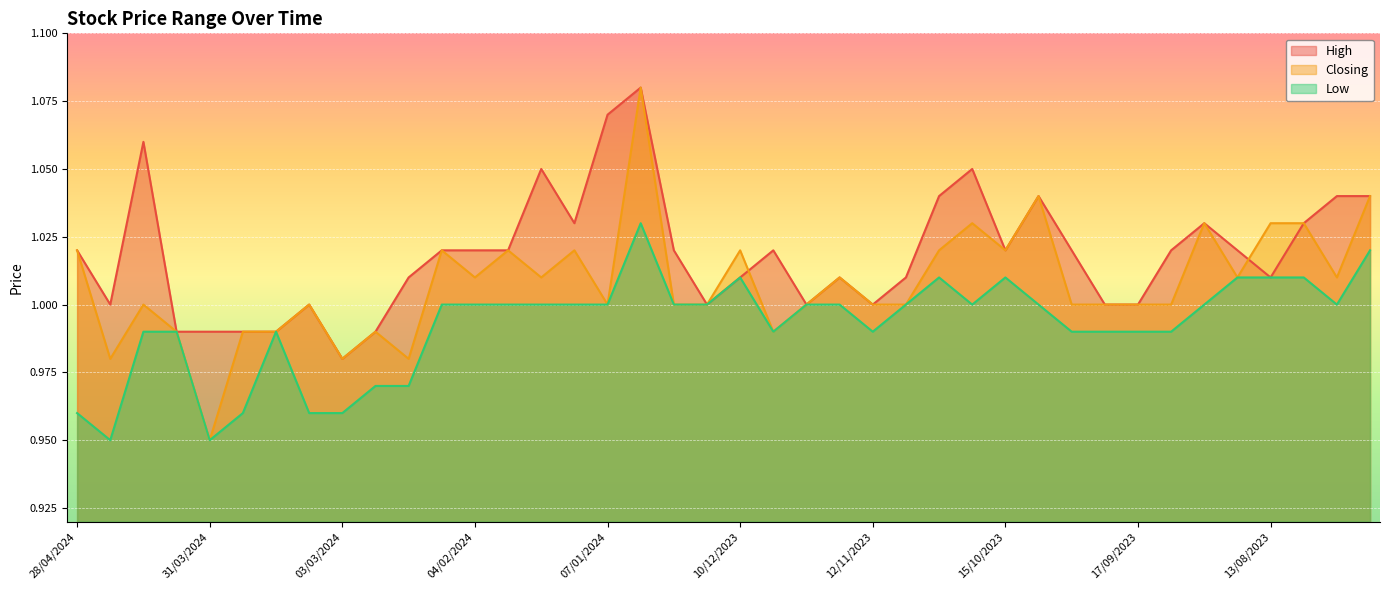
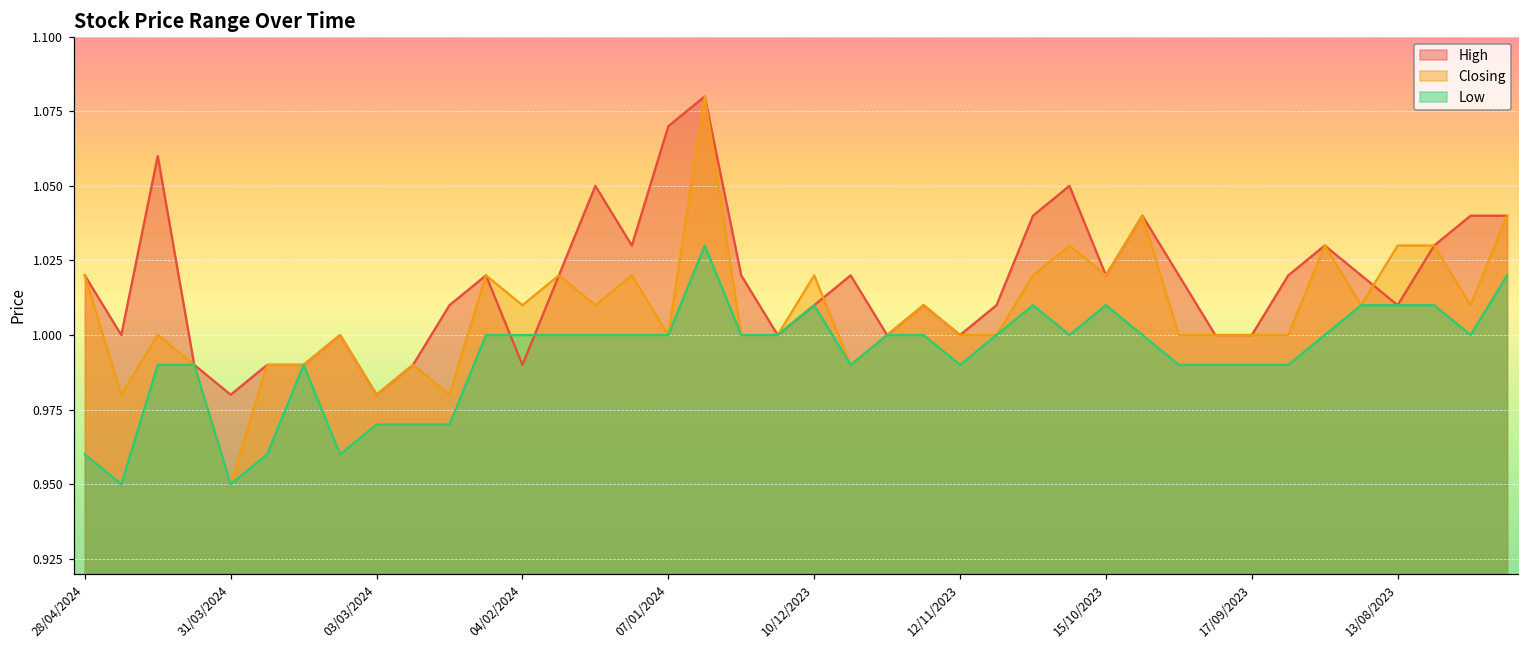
High, 31/03/2024: 0.99 -> 0.98
Low, 03/03/2024: 0.96 -> 0.97
High, 04/02/2024: 1.02 -> 0.99
